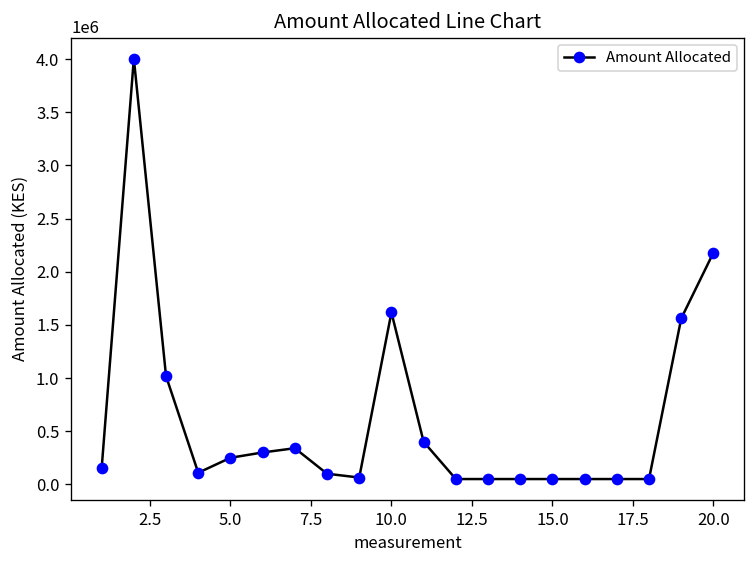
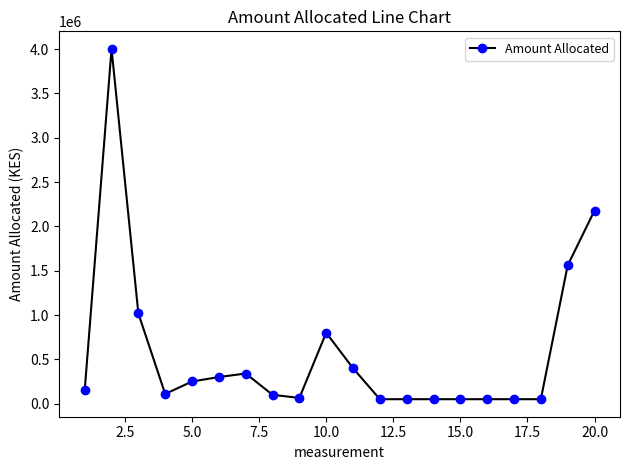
10.0: 1600000 -> 800000
